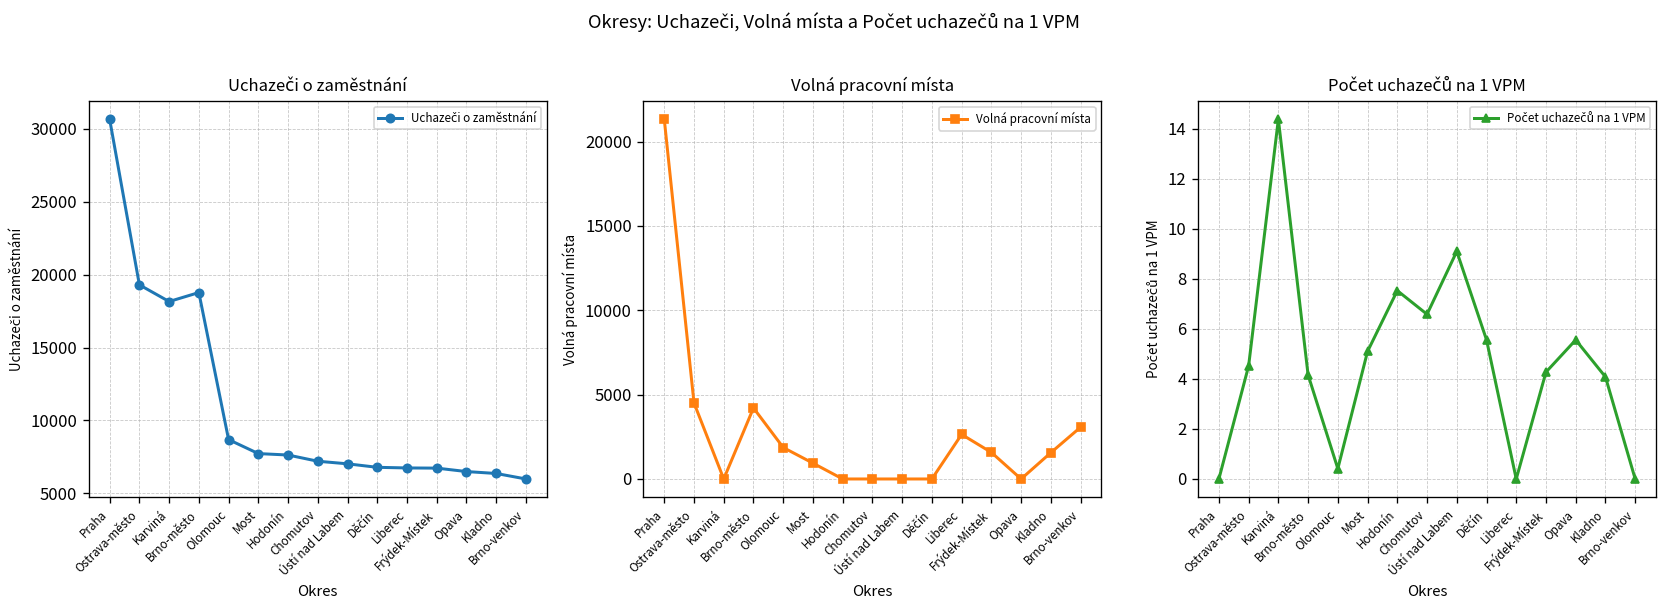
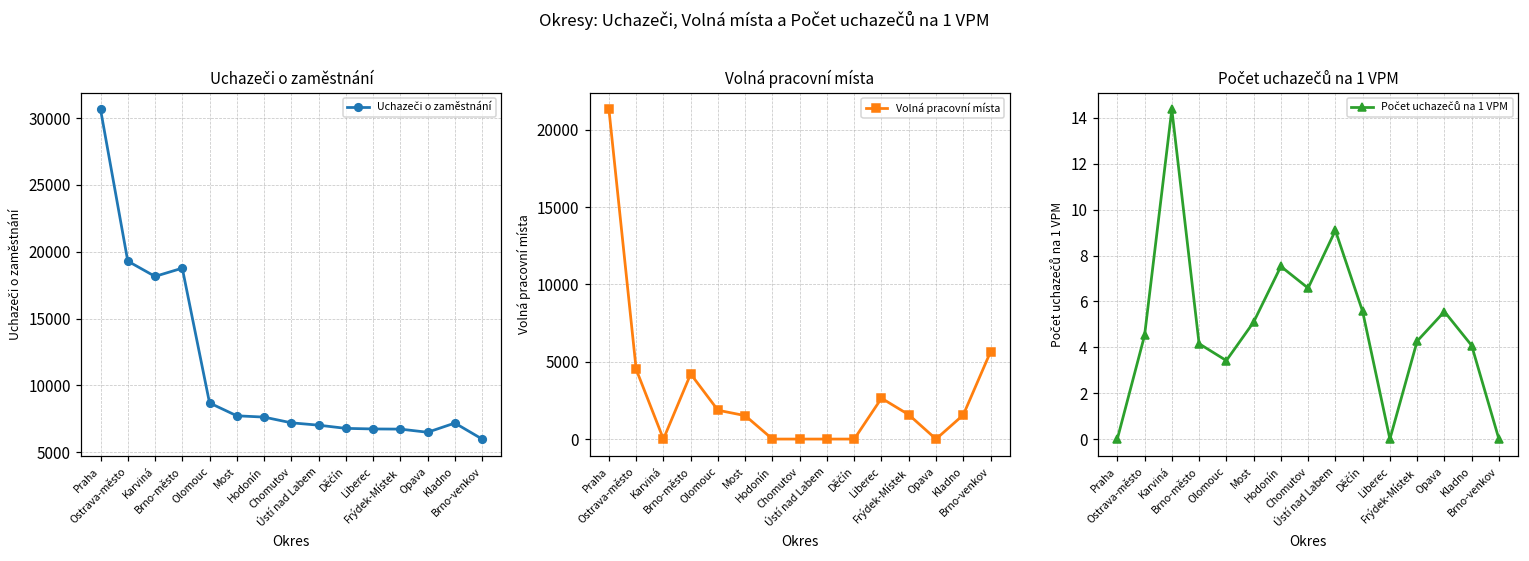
Uchazeči o zaměstnání, Kladno: 6400 -> 7200
Volná pracovní místa, Most: 900 -> 1500
Volná pracovní místa, Brno-venkov: 3100 -> 5600
Počet uchazečů na 1 VPM, Olomouc: 0.4 -> 3.4
